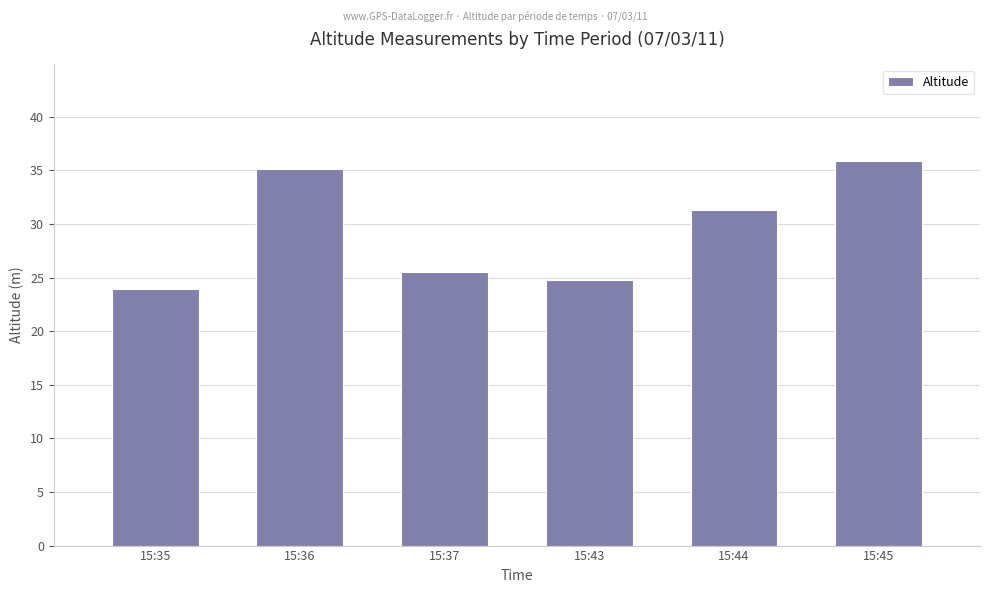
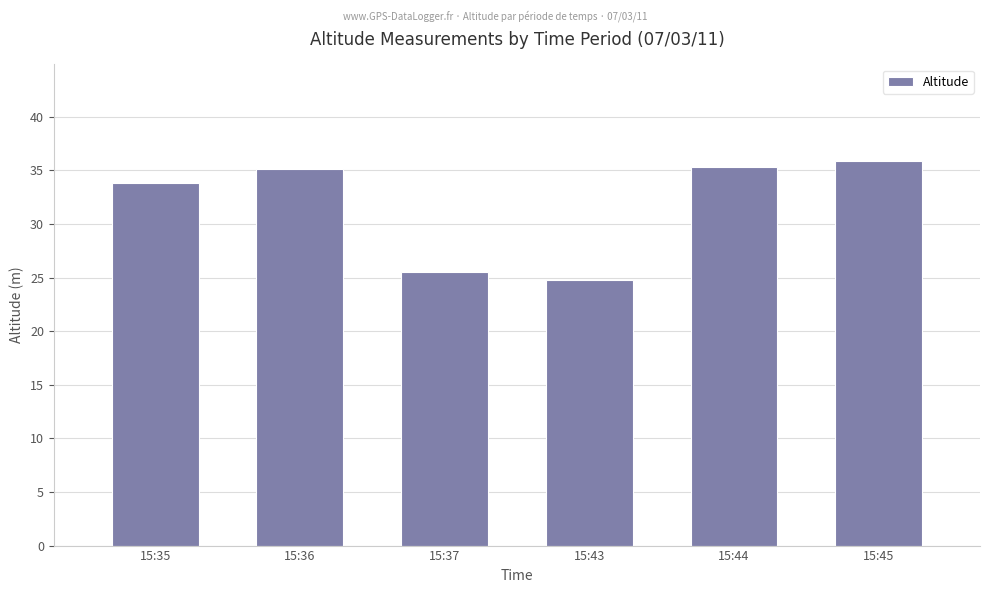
15:35: 23.9 -> 33.8
15:44: 31.3 -> 35.3
